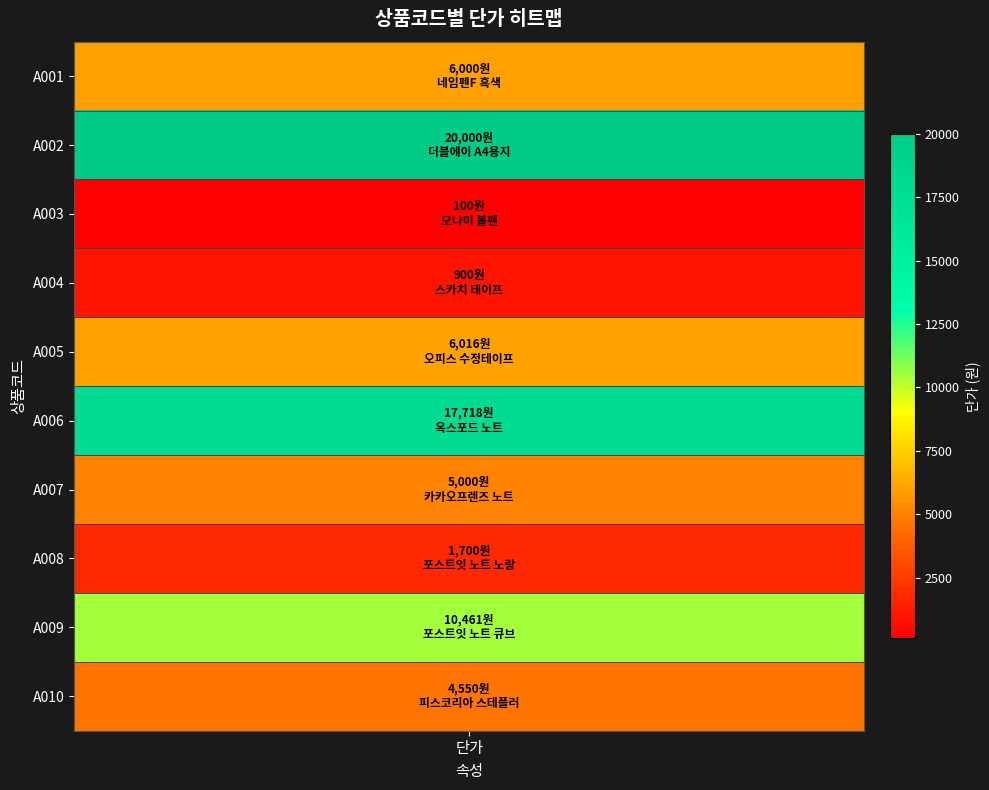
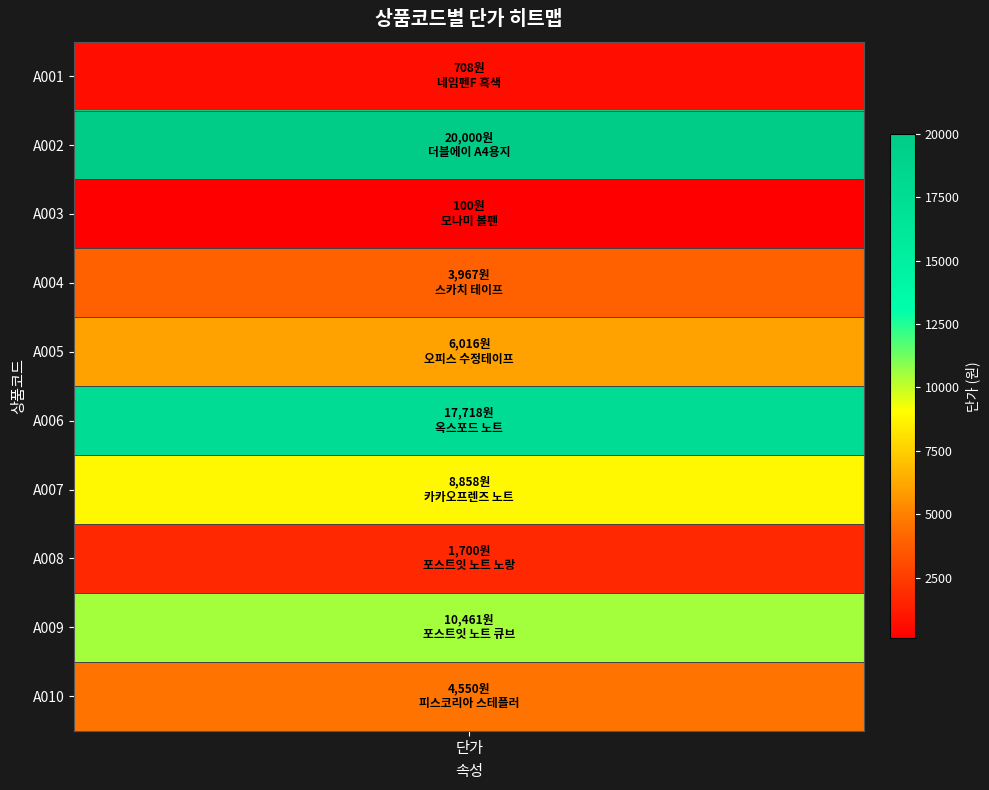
A001, 단가: 6,000원 -> 708원
A004, 단가: 900원 -> 3,967원
A007, 단가: 5,000원 -> 8,858원
